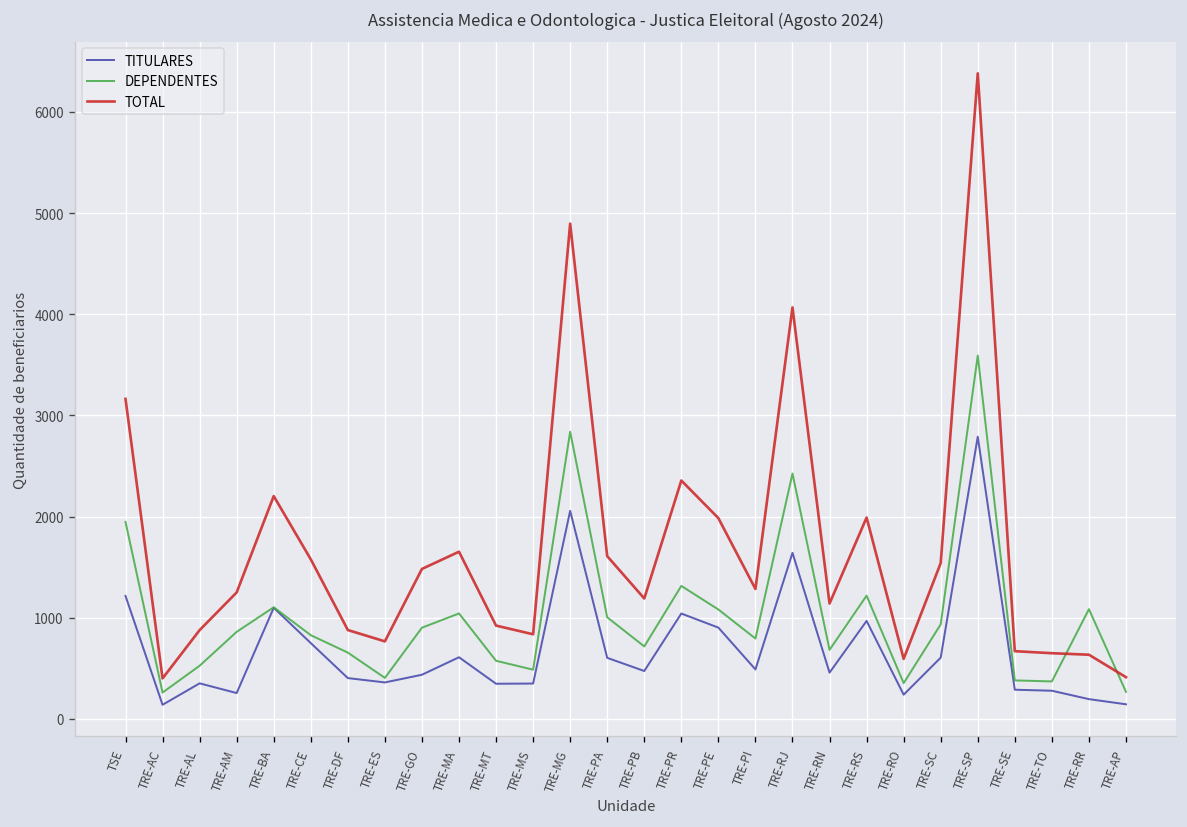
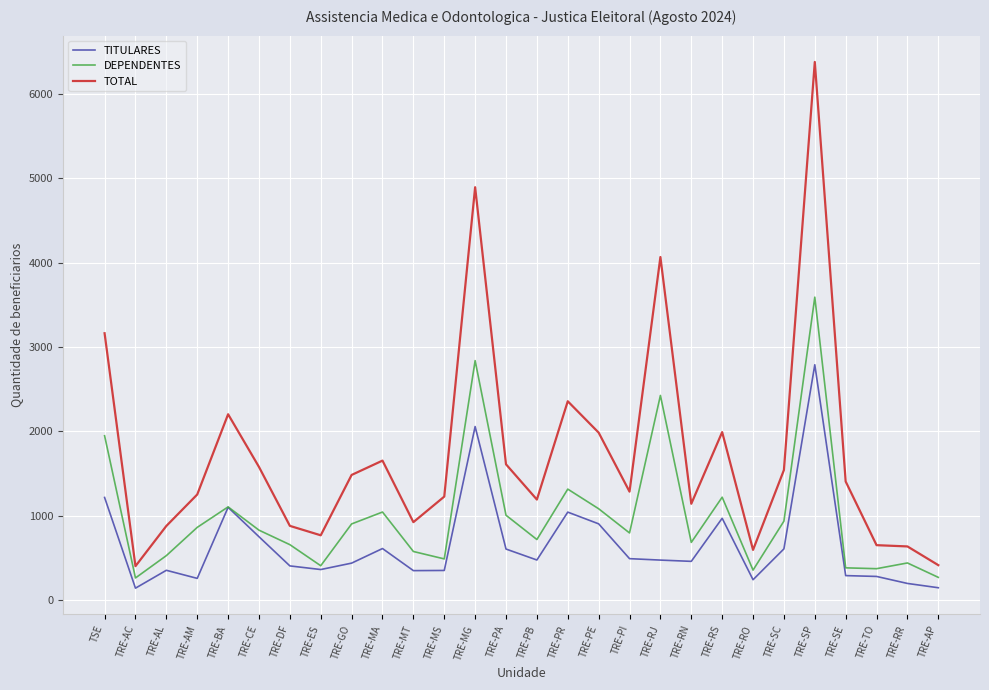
TOTAL, TRE-MS: 800 -> 1200
TITULARES, TRE-RJ: 1600 -> 500
TOTAL, TRE-SE: 700 -> 1400
DEPENDENTES, TRE-RR: 1100 -> 400
